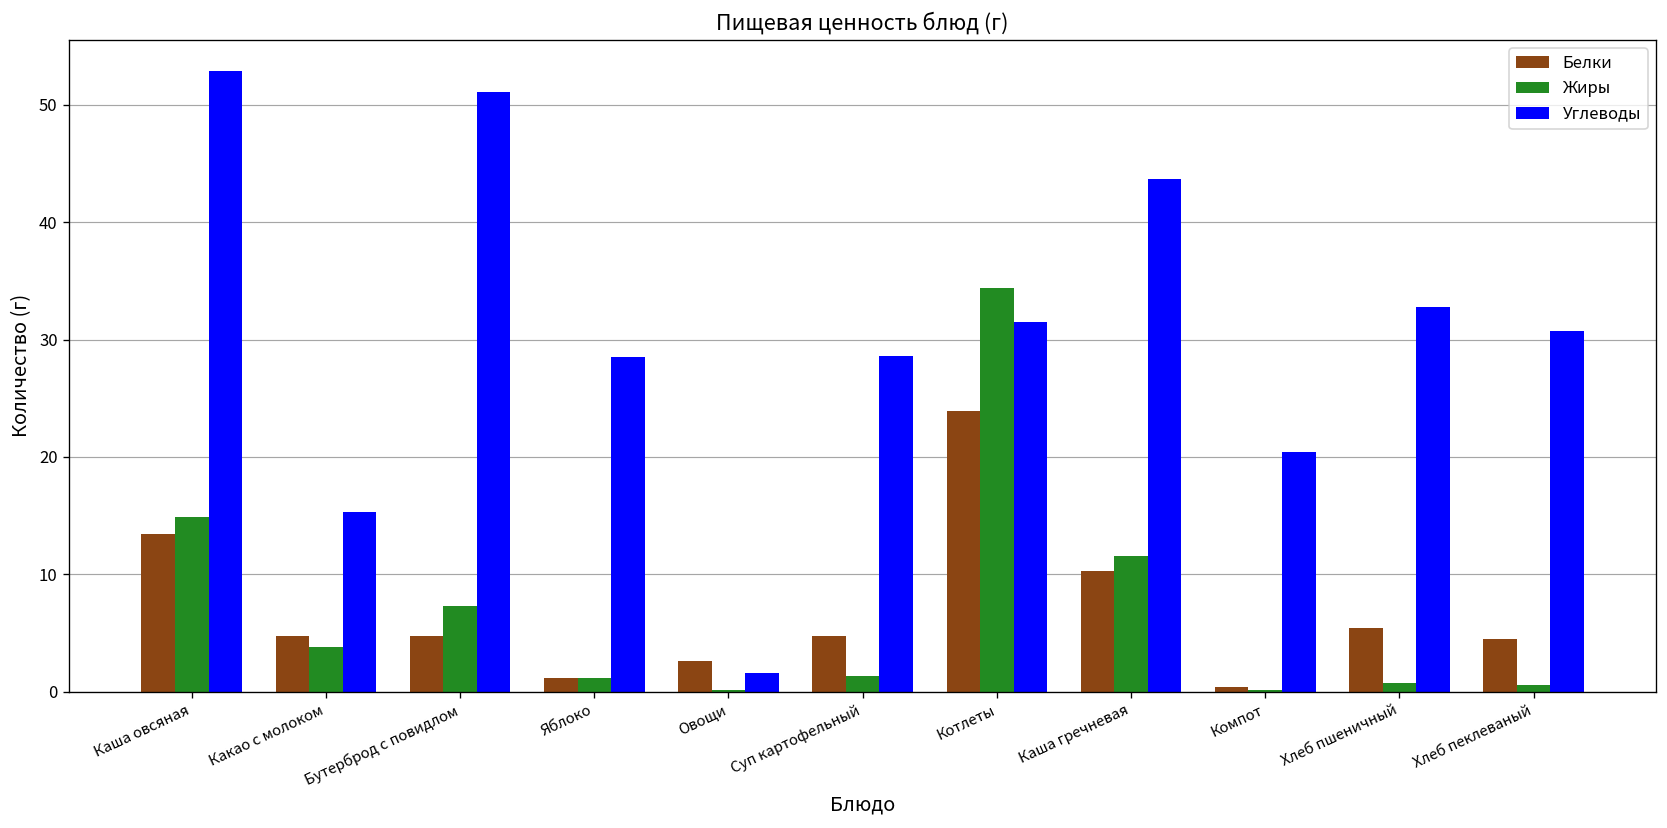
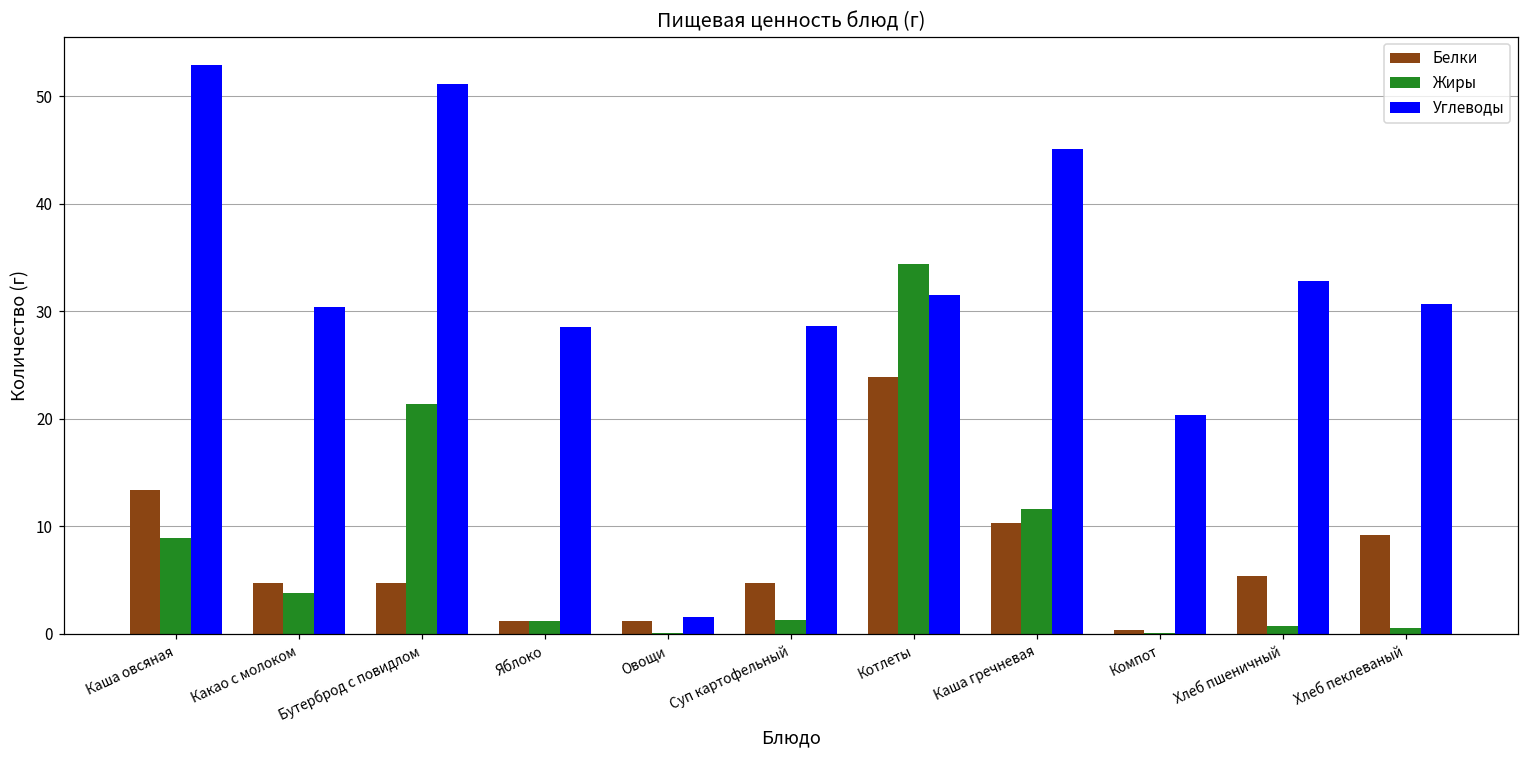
Жиры, Каша овсяная: 15 -> 9
Углеводы, Какао с молоком: 15 -> 30
Жиры, Бутерброд с повидлом: 7 -> 21
Белки, Овощи: 3 -> 1
Углеводы, Каша гречневая: 44 -> 45
Белки, Хлеб пеклеваный: 5 -> 9
